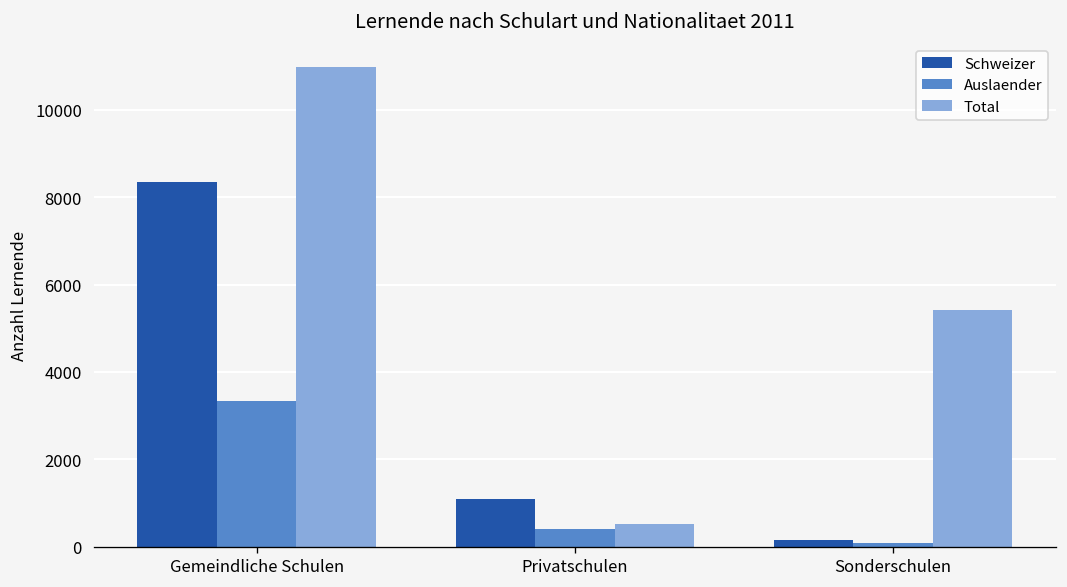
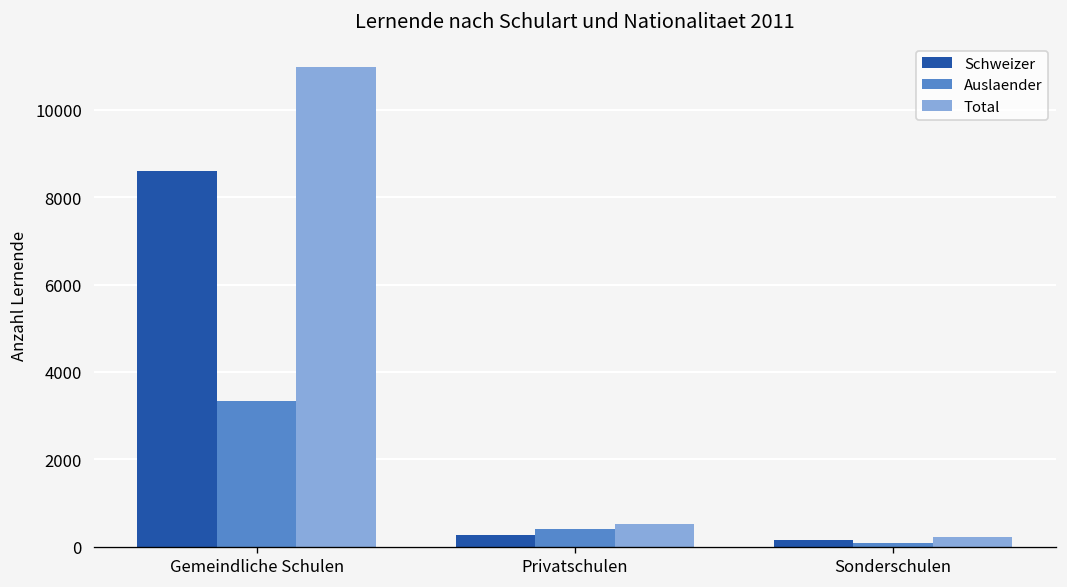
Schweizer, Gemeindliche Schulen: 8400 -> 8600
Schweizer, Privatschulen: 1100 -> 300
Total, Sonderschulen: 5400 -> 200
